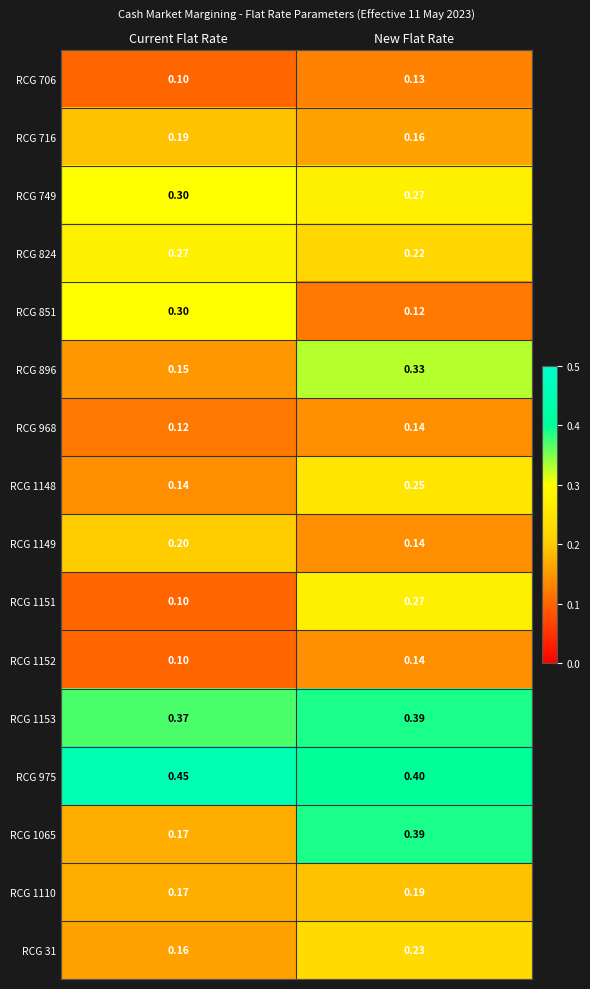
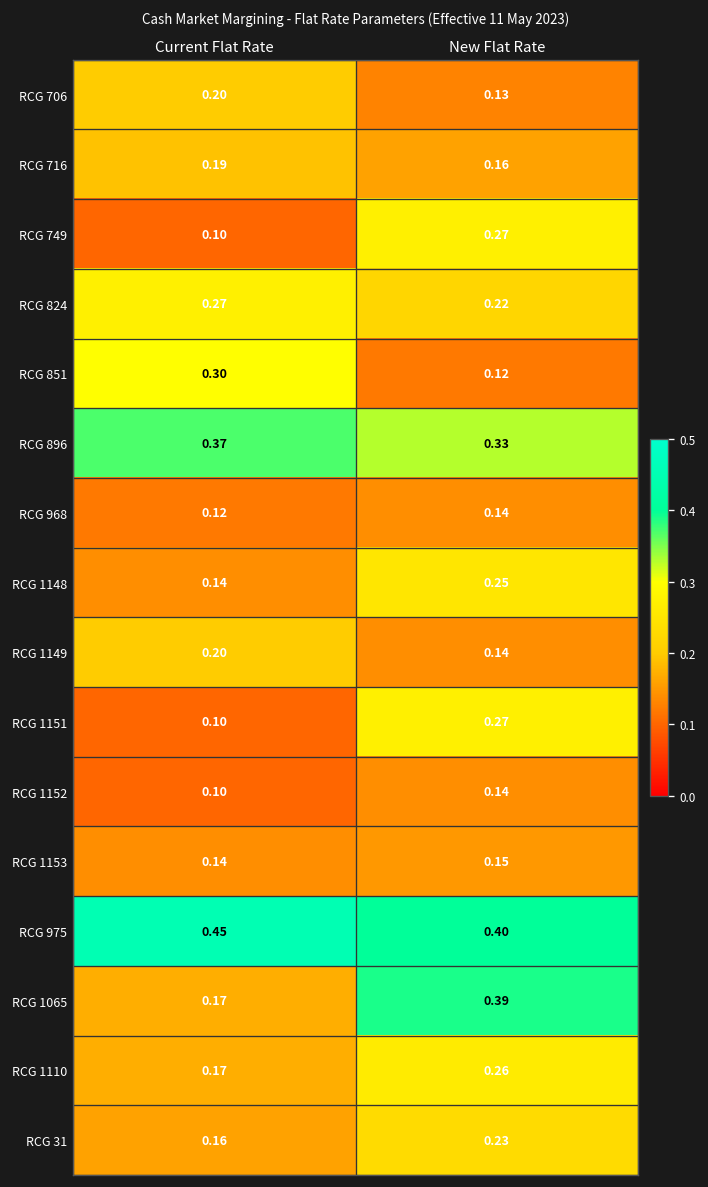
RCG 706, Current Flat Rate: 0.10 -> 0.20
RCG 749, Current Flat Rate: 0.30 -> 0.10
RCG 896, Current Flat Rate: 0.15 -> 0.37
RCG 1153, Current Flat Rate: 0.37 -> 0.14
RCG 1153, New Flat Rate: 0.39 -> 0.15
RCG 1110, New Flat Rate: 0.19 -> 0.26
